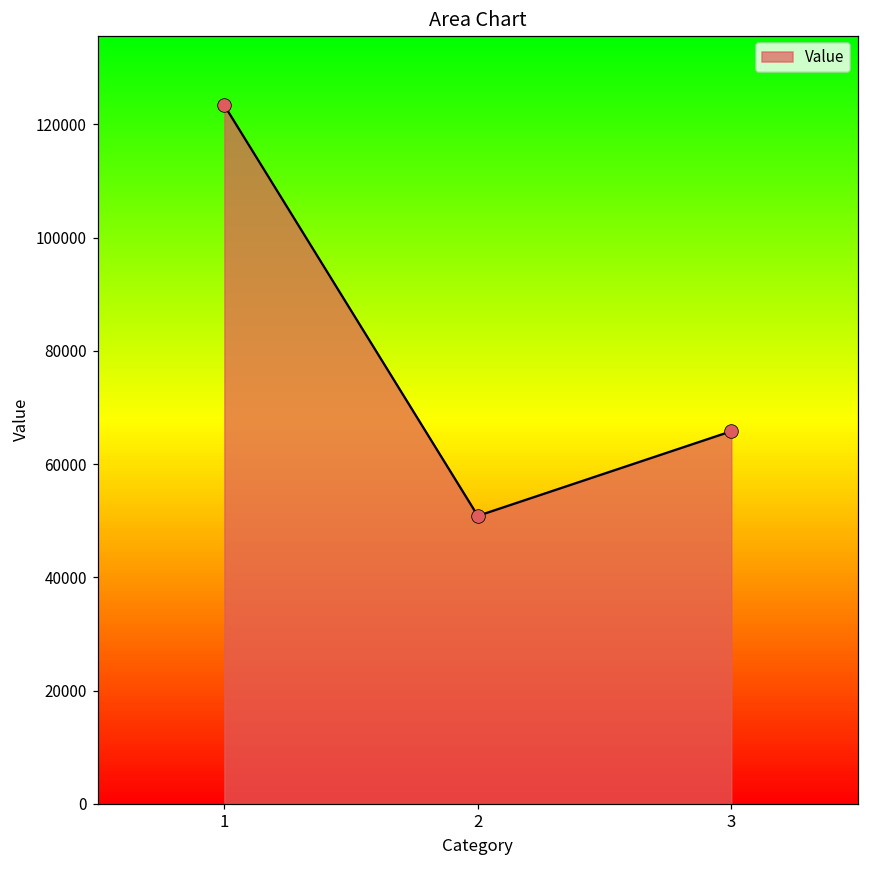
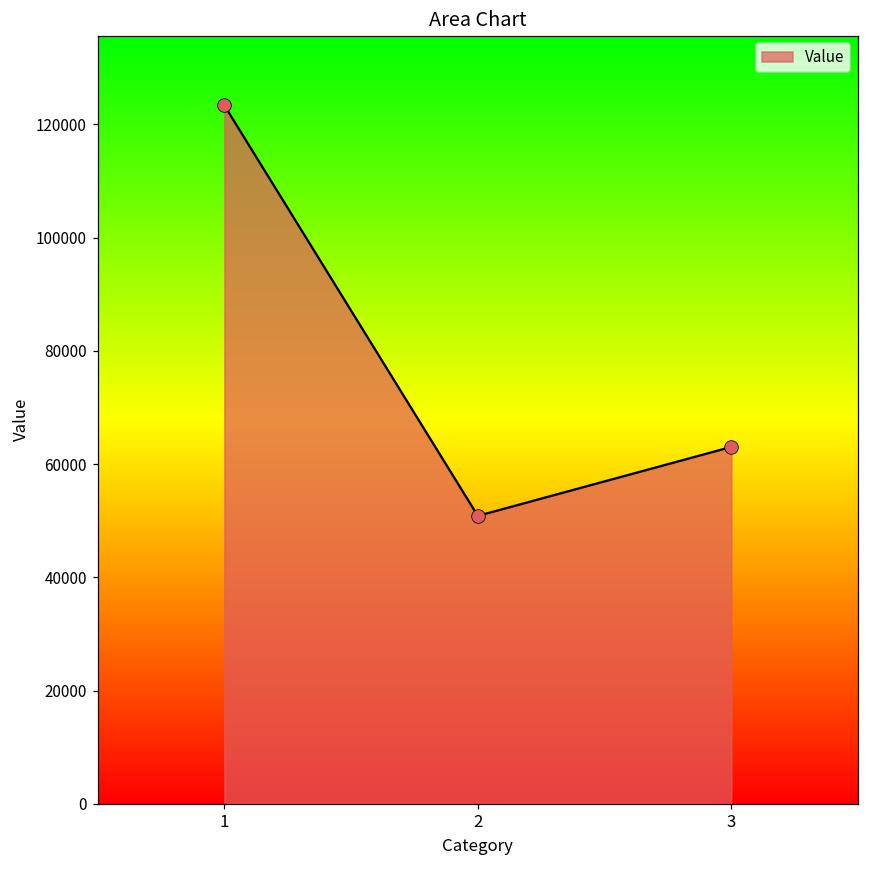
3: 66000 -> 63000
